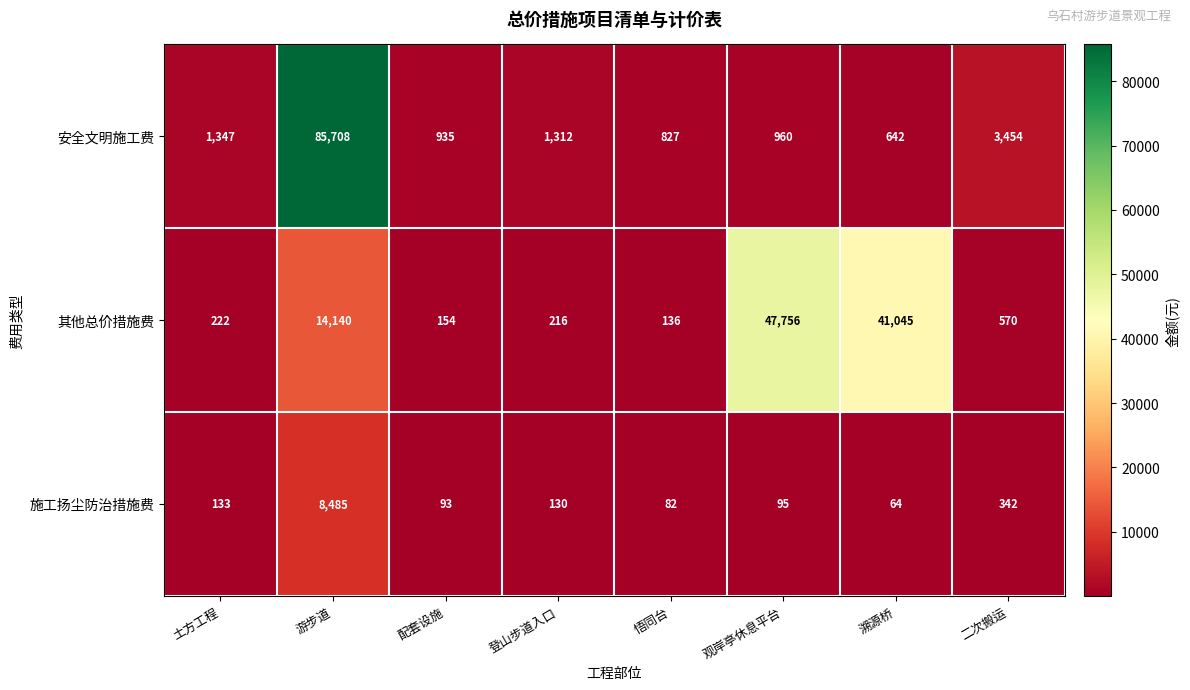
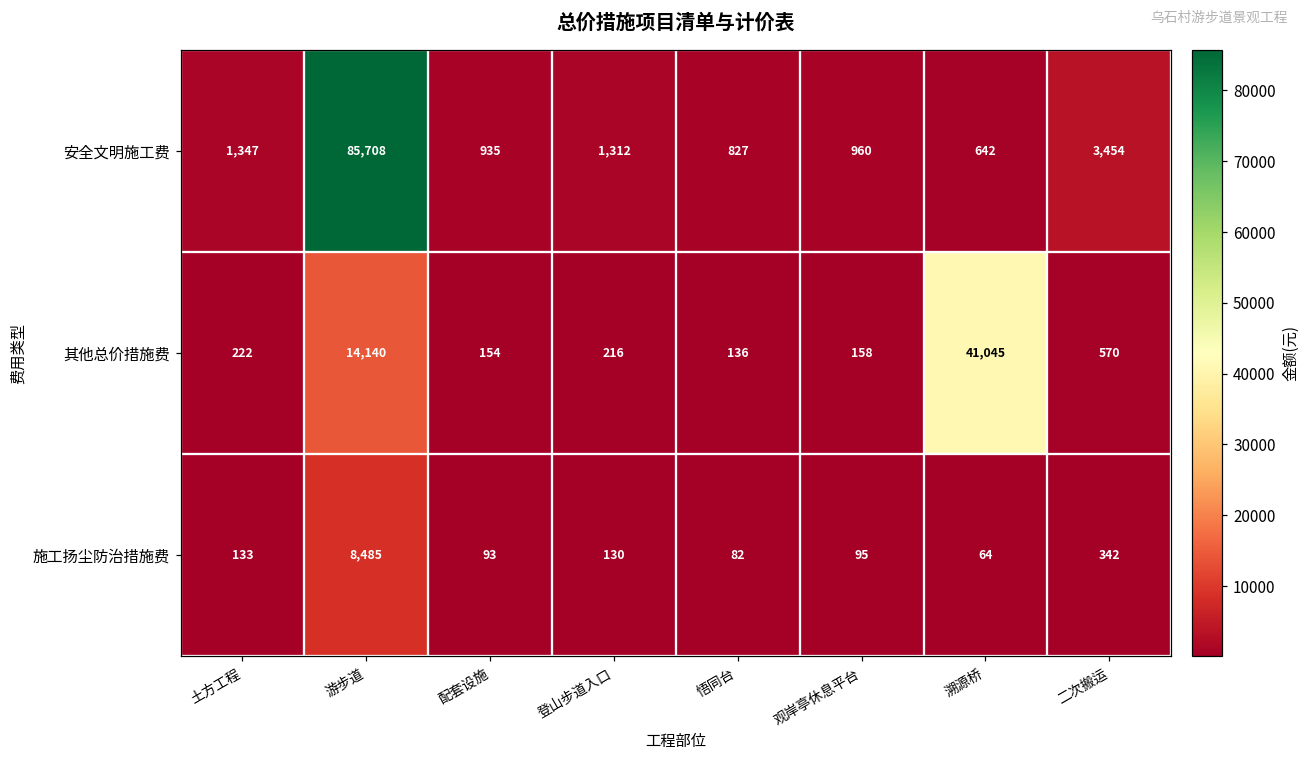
其他总价措施费, 观岸亭休息平台: 47,756 -> 158
